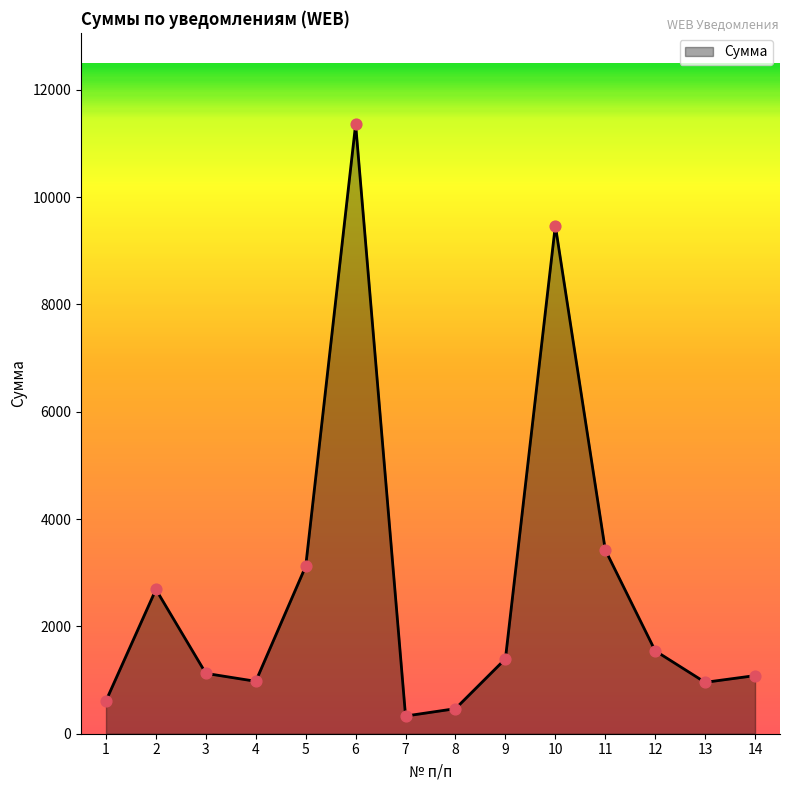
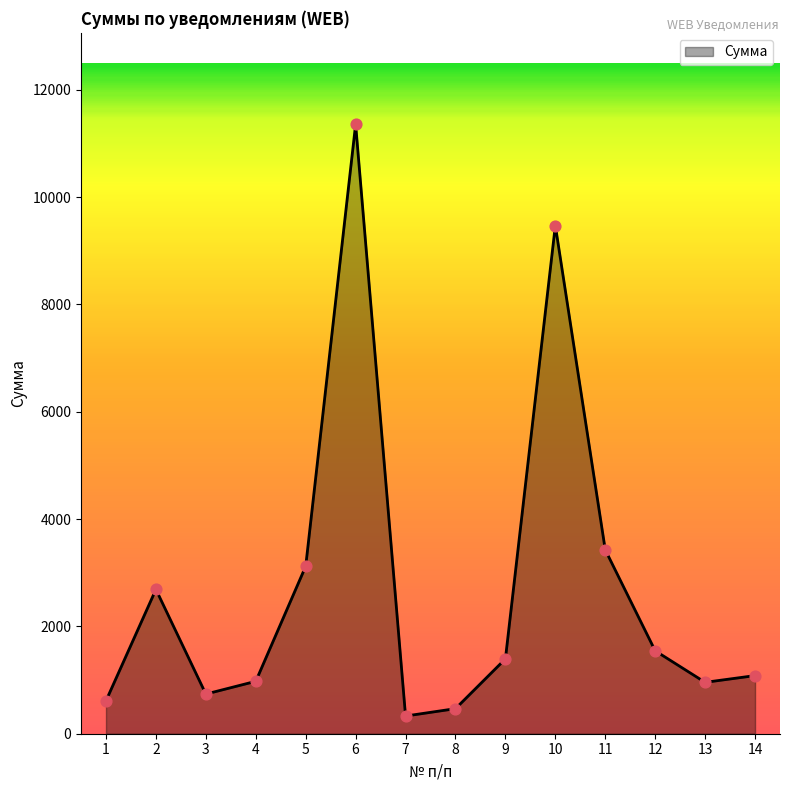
3: 1100 -> 700
